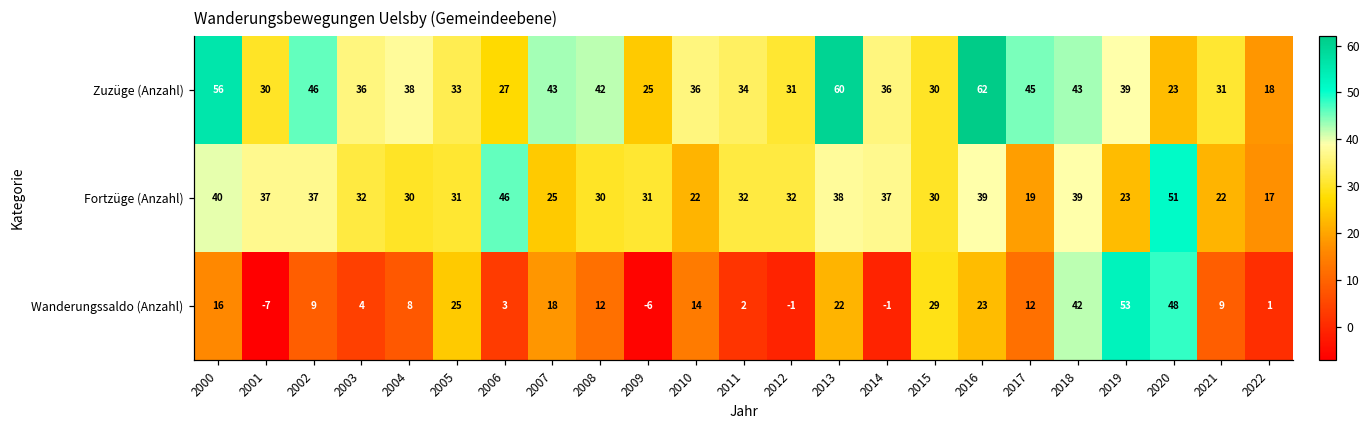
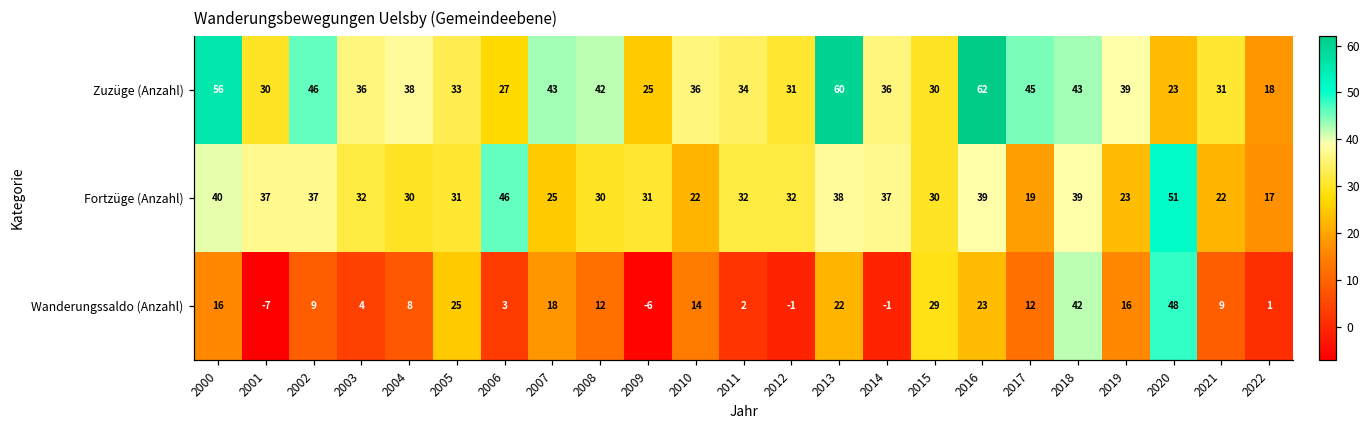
Wanderungssaldo (Anzahl), 2019: 53 -> 16
